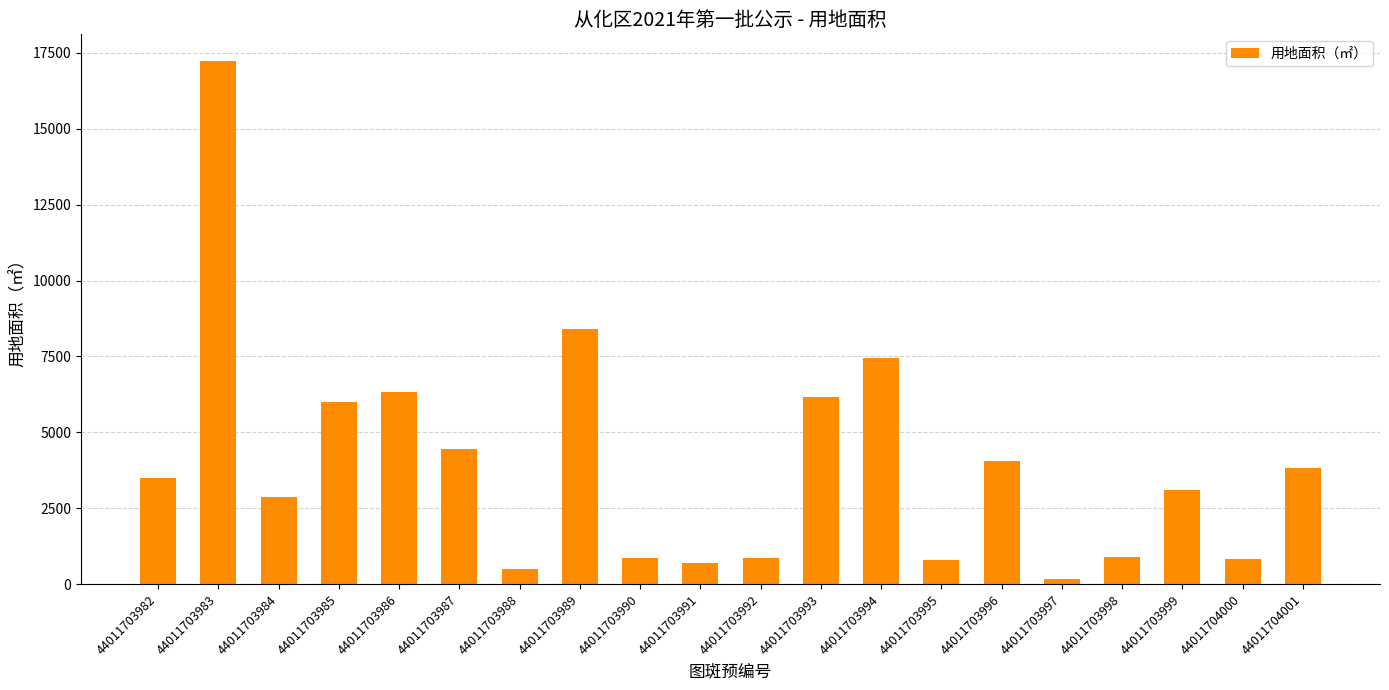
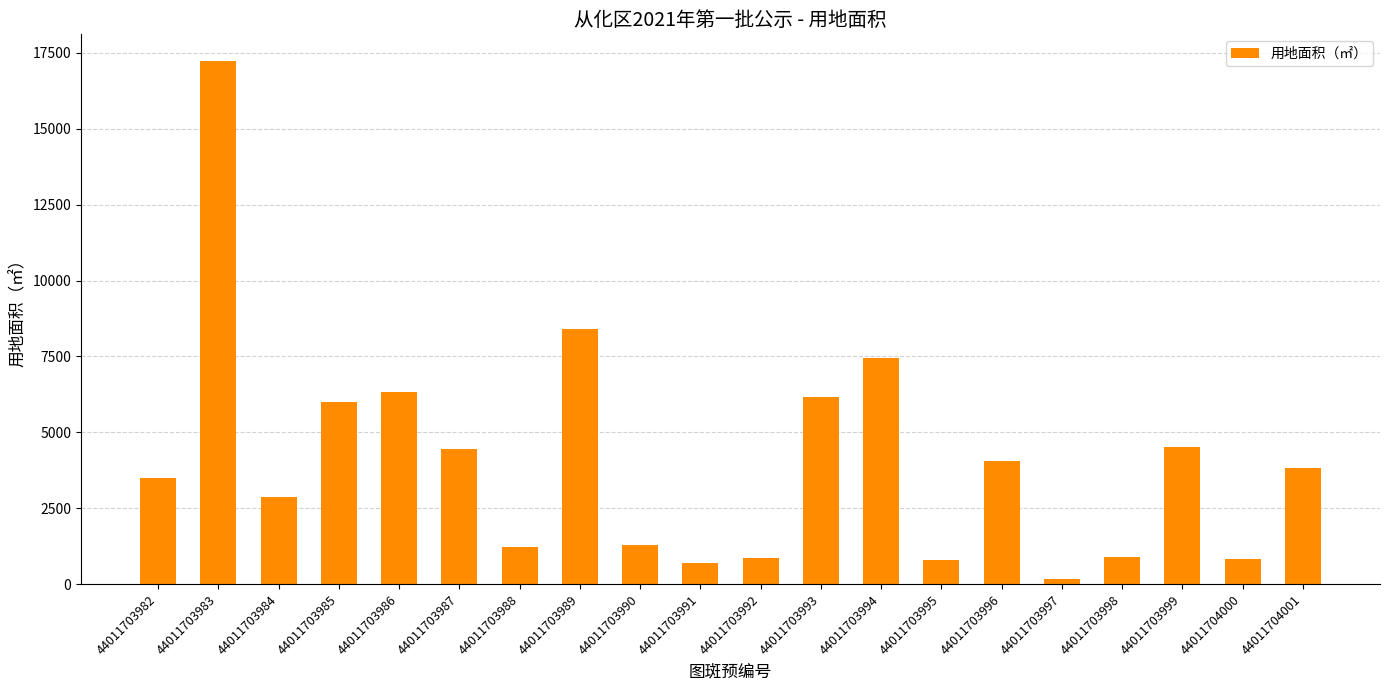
44011703988: 500 -> 1200
44011703990: 800 -> 1300
44011703999: 3100 -> 4500
